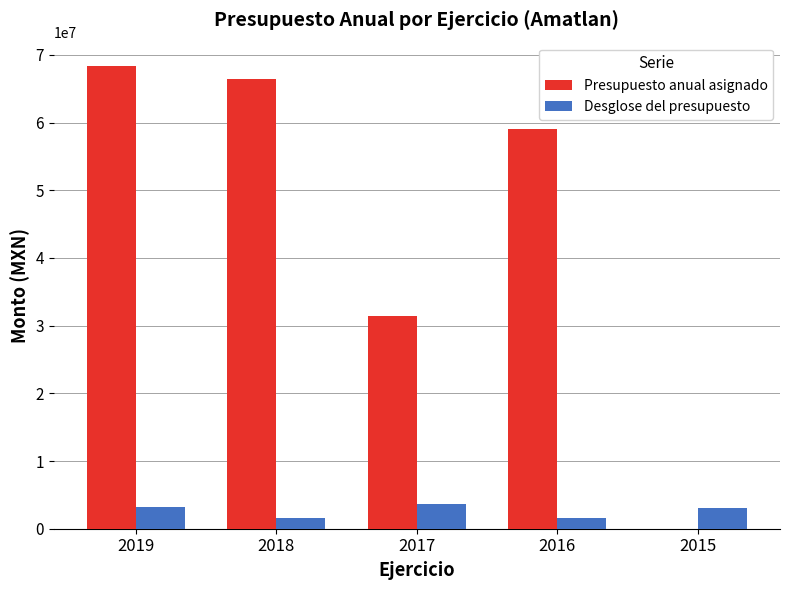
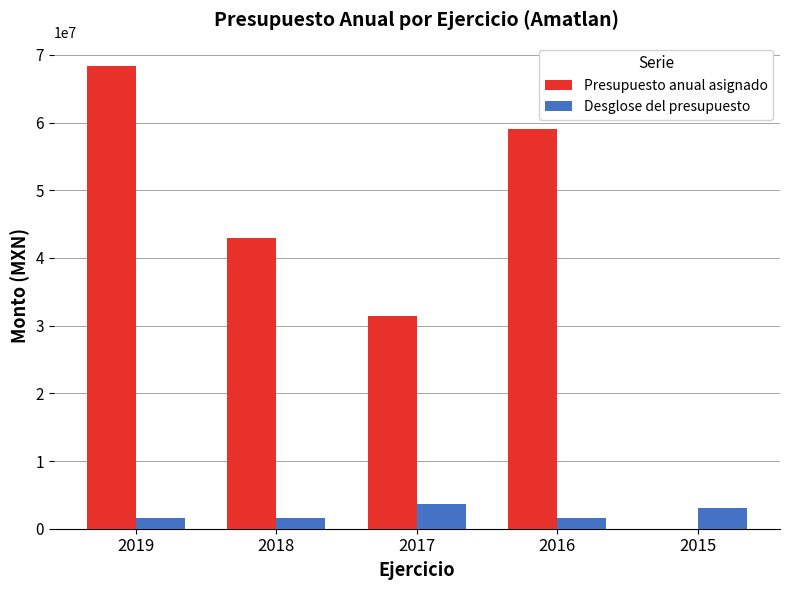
Desglose del presupuesto, 2019: 3000000 -> 2000000
Presupuesto anual asignado, 2018: 66000000 -> 43000000
